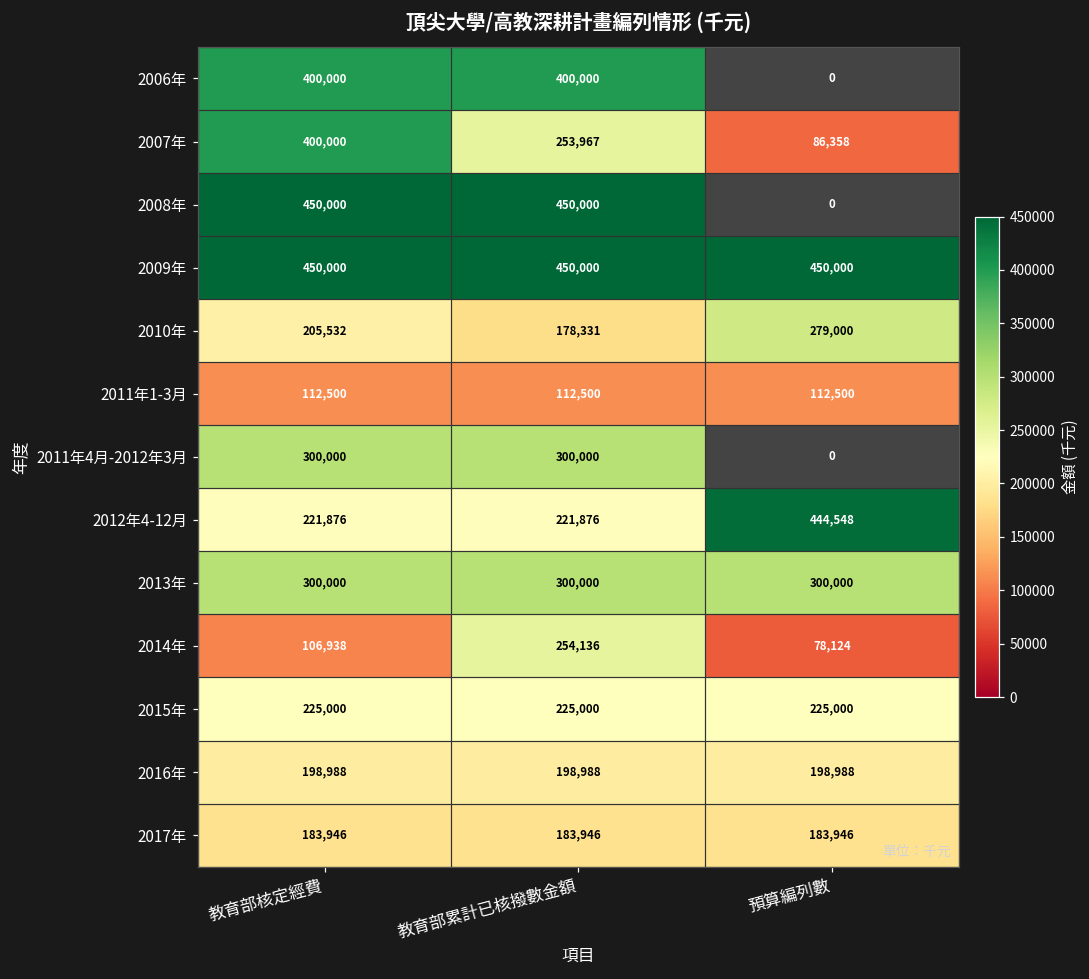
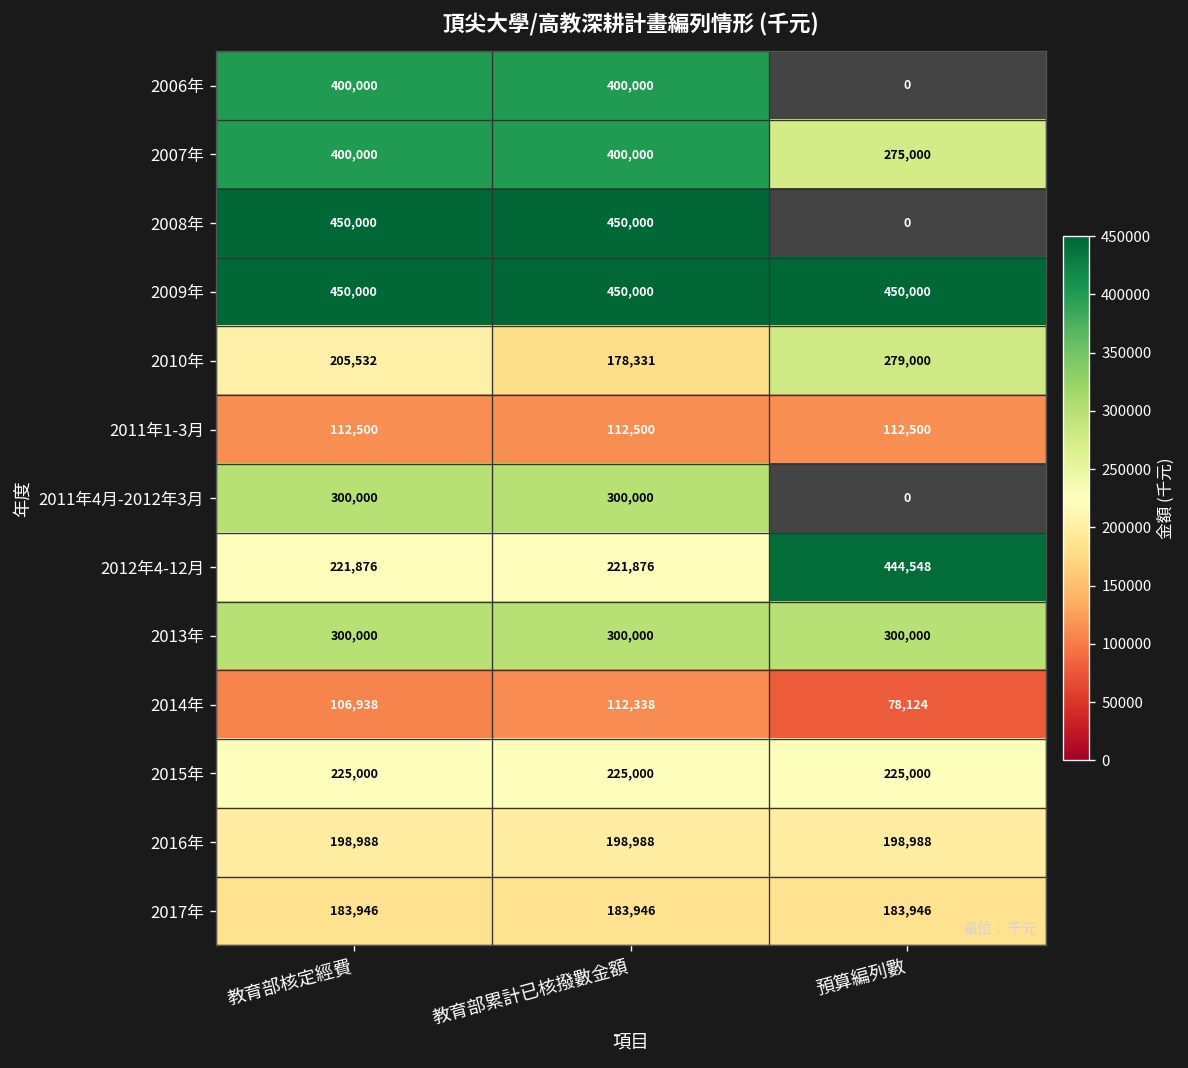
2007年, 教育部累計已核撥數金額: 253,967 -> 400,000
2007年, 預算編列數: 86,358 -> 275,000
2014年, 教育部累計已核撥數金額: 254,136 -> 112,338
